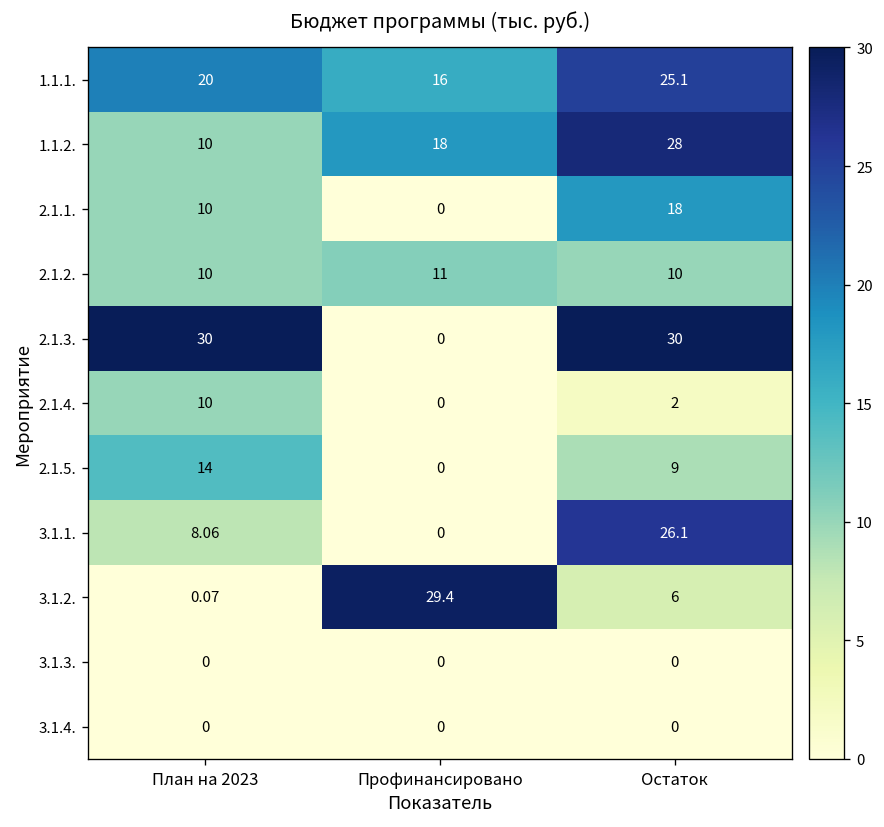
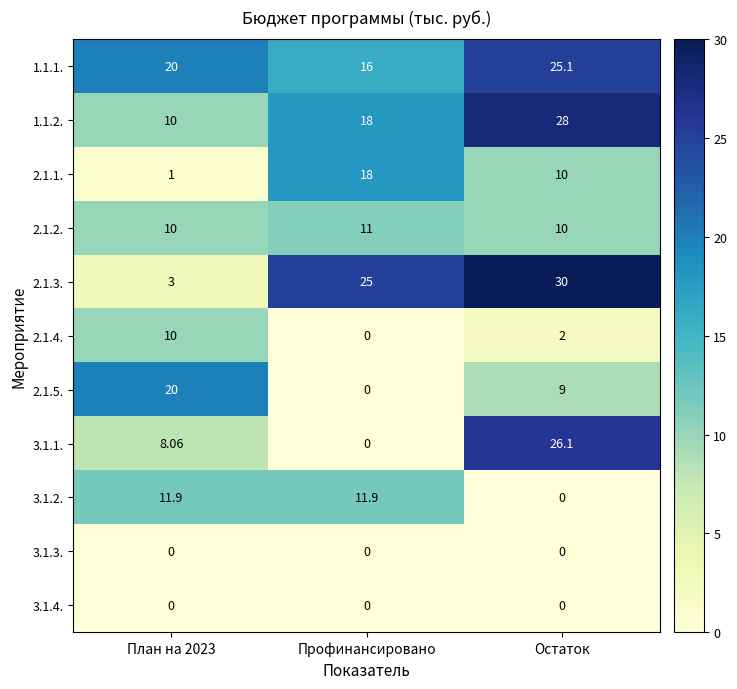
2.1.1., План на 2023: 10 -> 1
2.1.1., Профинансировано: 0 -> 18
2.1.1., Остаток: 18 -> 10
2.1.3., План на 2023: 30 -> 3
2.1.3., Профинансировано: 0 -> 25
2.1.5., План на 2023: 14 -> 20
3.1.2., План на 2023: 0.07 -> 11.9
3.1.2., Профинансировано: 29.4 -> 11.9
3.1.2., Остаток: 6 -> 0
